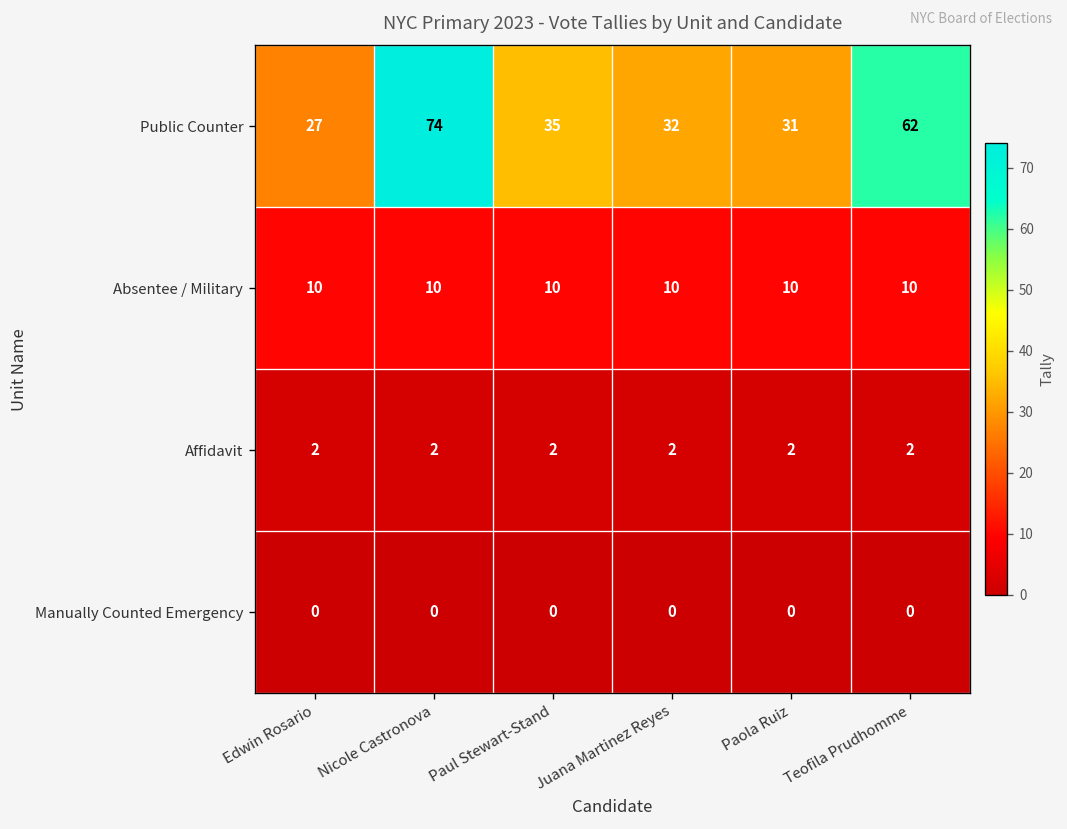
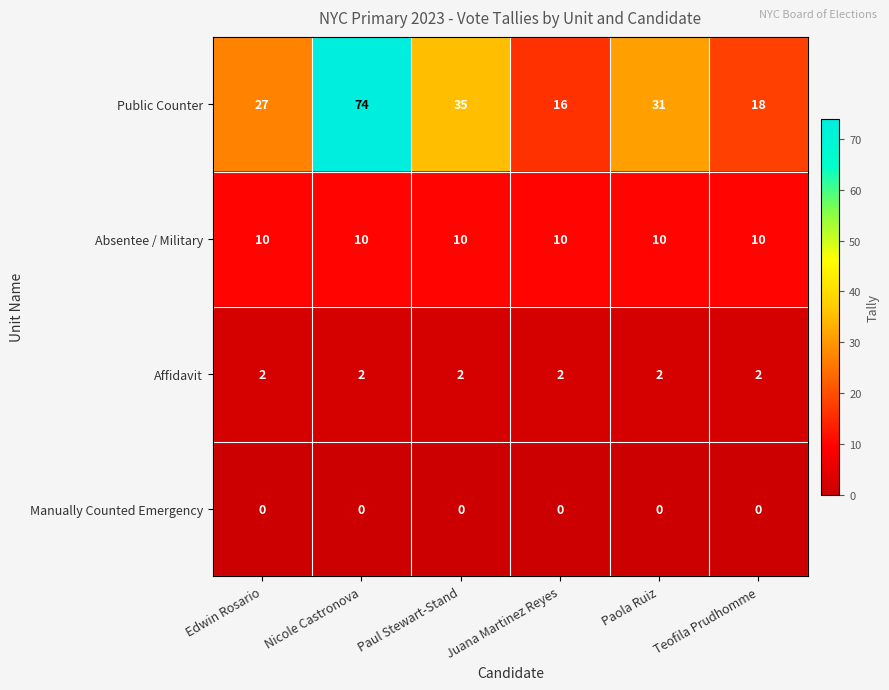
Public Counter, Juana Martinez Reyes: 32 -> 16
Public Counter, Teofila Prudhomme: 62 -> 18
